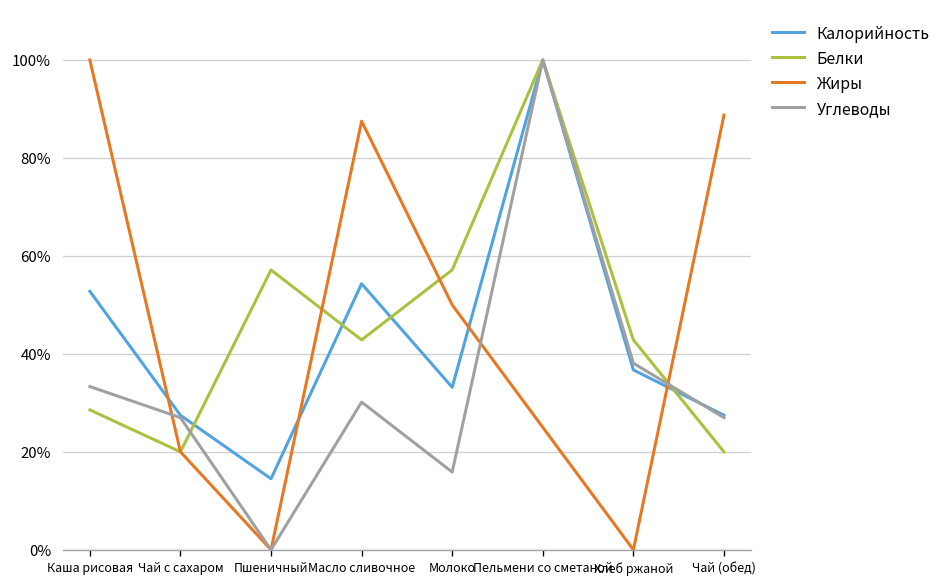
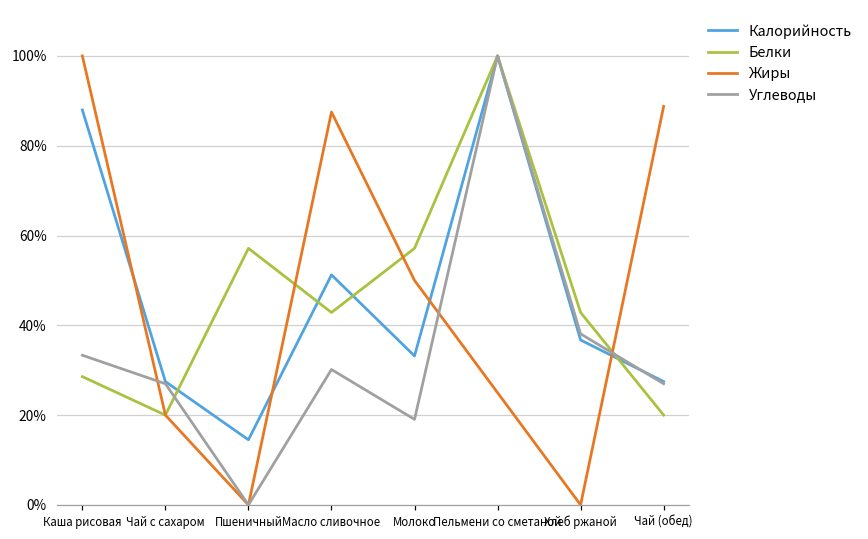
Калорийность, Каша рисовая: 53% -> 88%
Калорийность, Масло сливочное: 54% -> 51%
Углеводы, Молоко: 16% -> 19%
